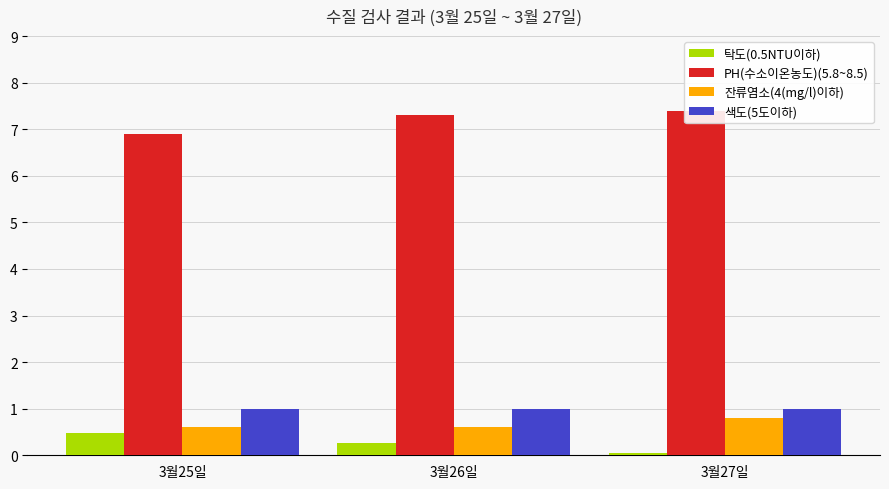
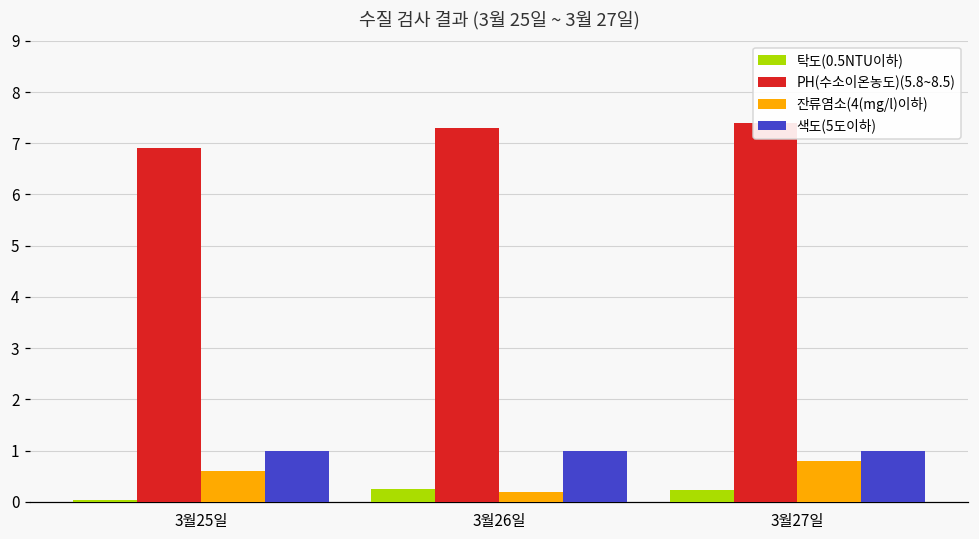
탁도(0.5NTU이하), 3월25일: 0.5 -> 0.0
잔류염소(4(mg/l)이하), 3월26일: 0.6 -> 0.2
탁도(0.5NTU이하), 3월27일: 0.0 -> 0.2
